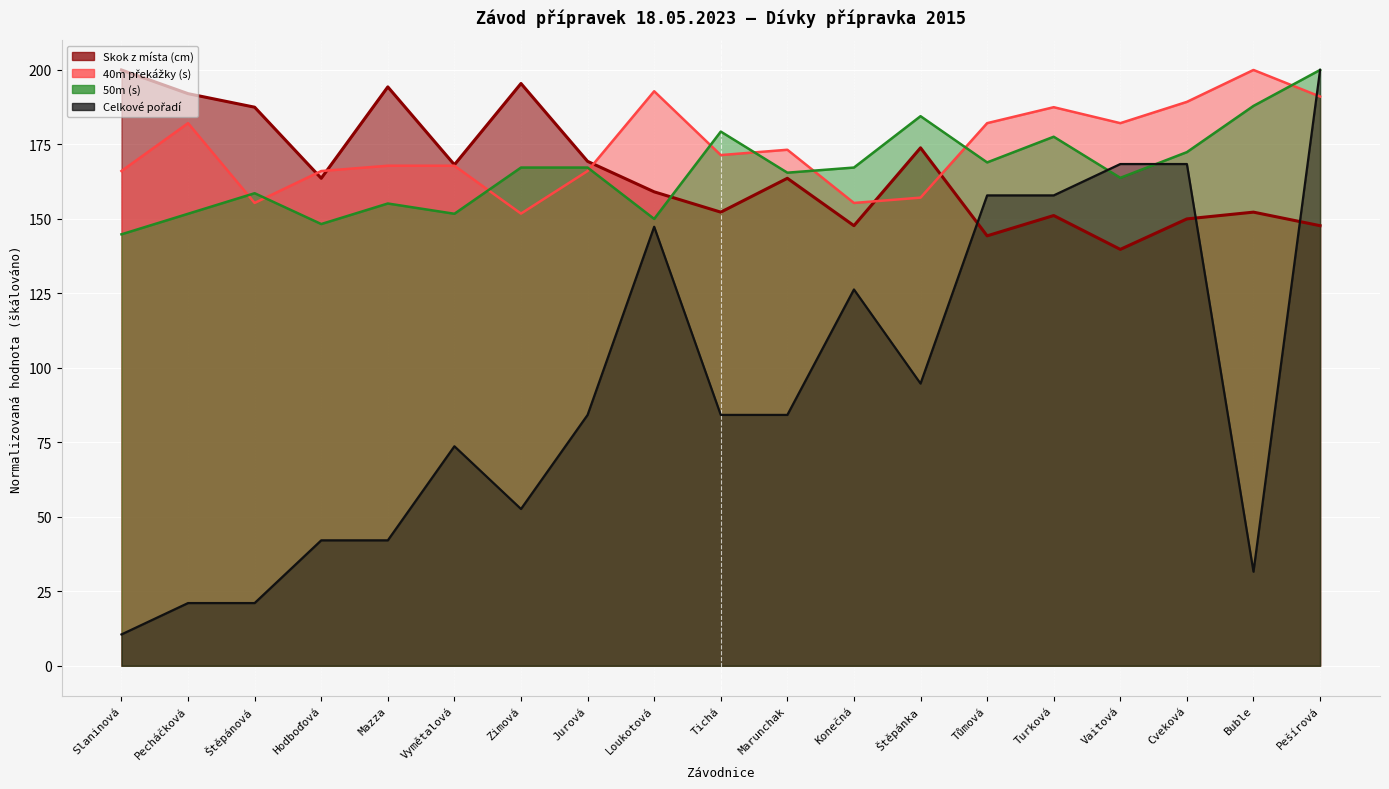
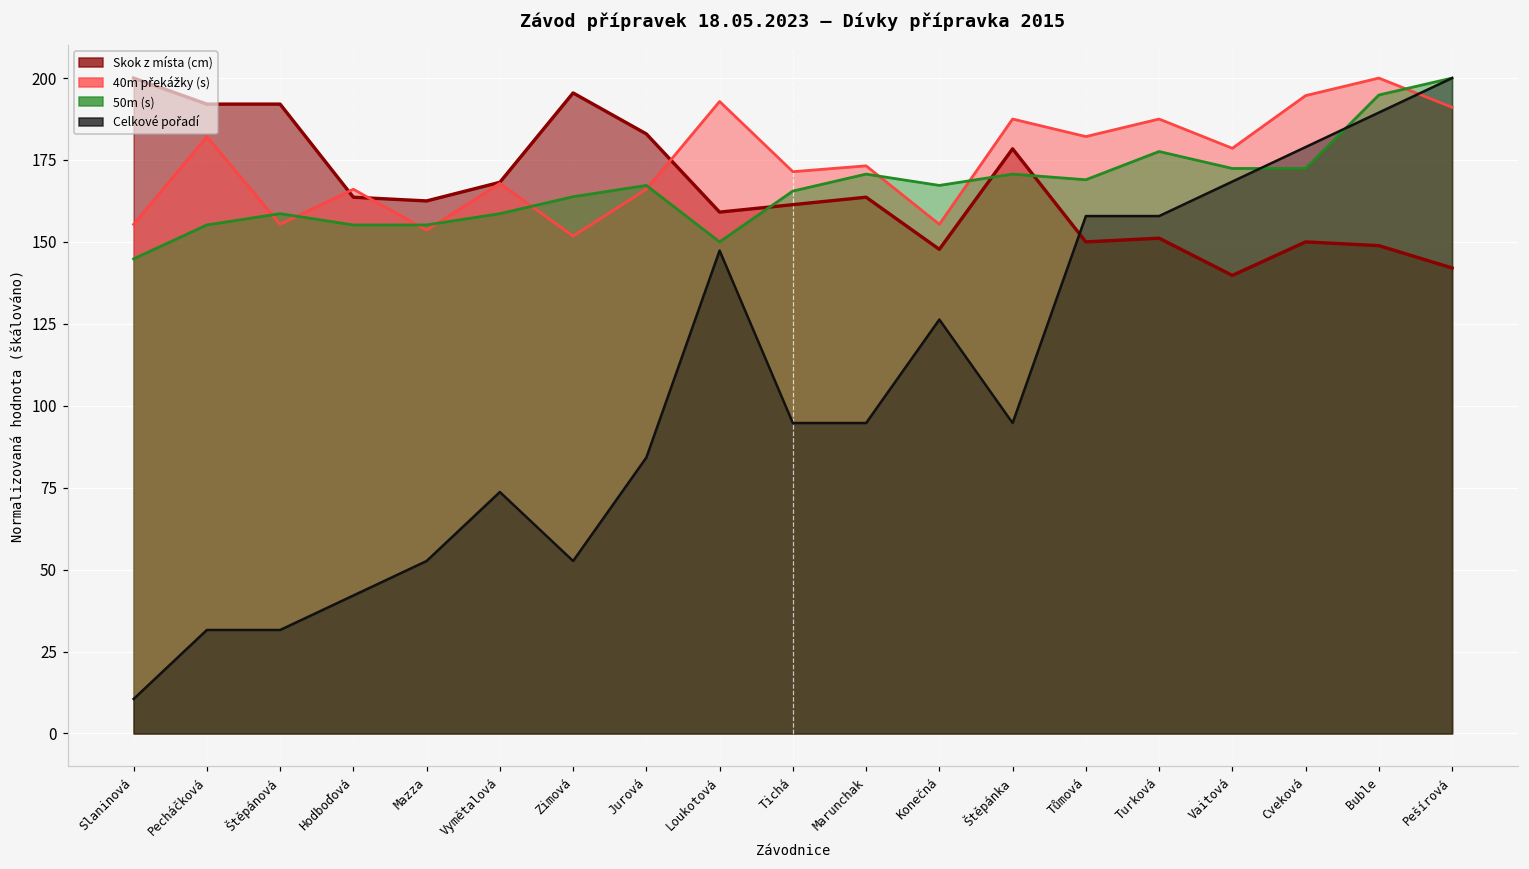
40m překážky (s), Slaninová: 166 -> 155
50m (s), Pecháčková: 152 -> 155
Celkové pořadí, Pecháčková: 21 -> 32
Skok z místa (cm), Štěpánová: 188 -> 192
Celkové pořadí, Štěpánová: 21 -> 32
50m (s), Hodboďová: 148 -> 155
Skok z místa (cm), Mazza: 194 -> 163
40m překážky (s), Mazza: 168 -> 154
Celkové pořadí, Mazza: 42 -> 53
50m (s), Vymětalová: 152 -> 159
50m (s), Zimová: 167 -> 164
Skok z místa (cm), Jurová: 169 -> 183
Skok z místa (cm), Tichá: 152 -> 161
50m (s), Tichá: 179 -> 166
Celkové pořadí, Tichá: 84 -> 95
50m (s), Marunchak: 166 -> 171
Celkové pořadí, Marunchak: 84 -> 95
Skok z místa (cm), Štěpánka: 174 -> 178
40m překážky (s), Štěpánka: 157 -> 188
50m (s), Štěpánka: 184 -> 171
Skok z místa (cm), Tůmová: 144 -> 150
40m překážky (s), Vaitová: 182 -> 179
50m (s), Vaitová: 164 -> 172
40m překážky (s), Cveková: 189 -> 195
Celkové pořadí, Cveková: 168 -> 179
Skok z místa (cm), Buble: 152 -> 149
50m (s), Buble: 188 -> 195
Celkové pořadí, Buble: 32 -> 189
Skok z místa (cm), Pešírová: 148 -> 142
